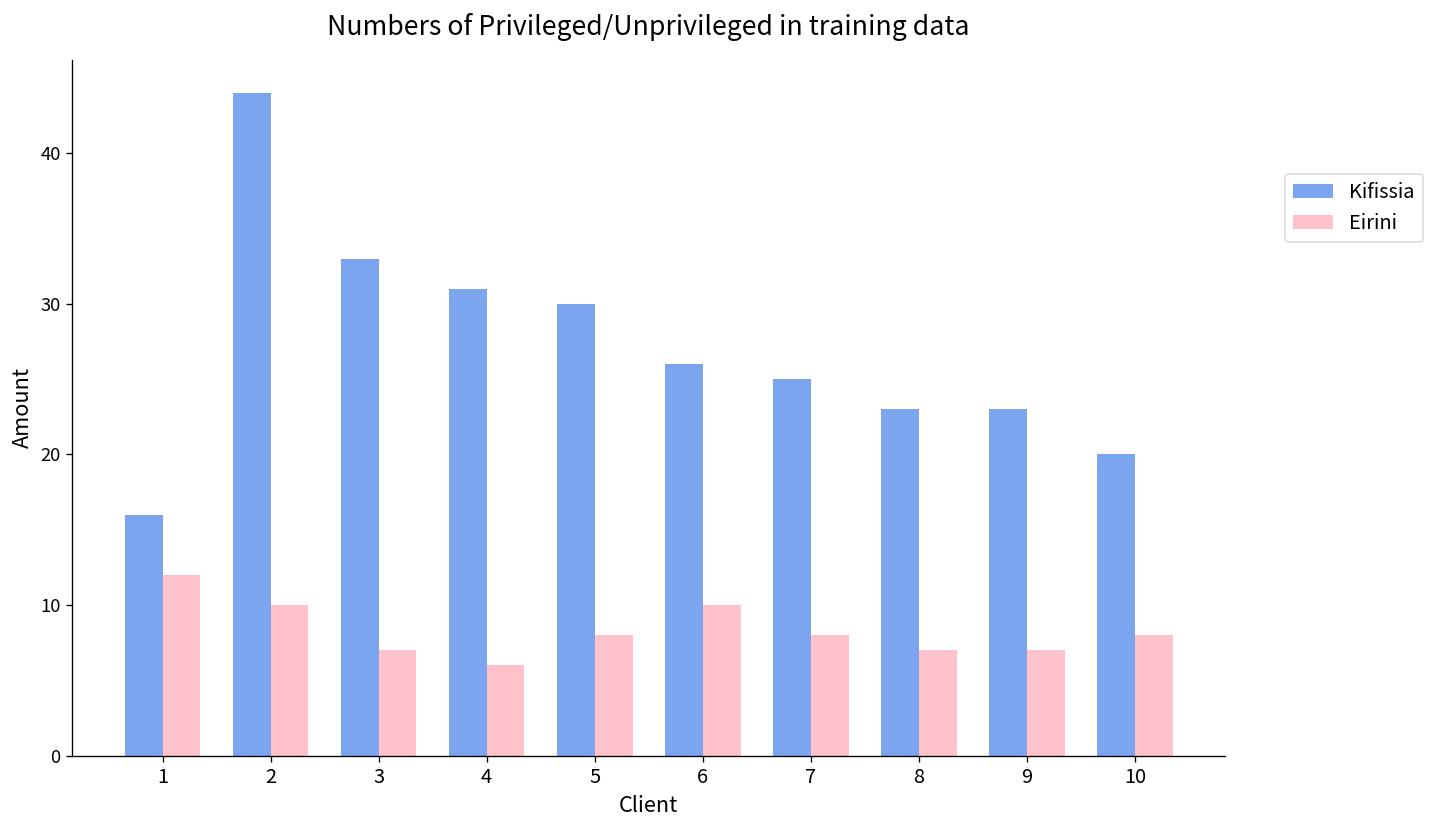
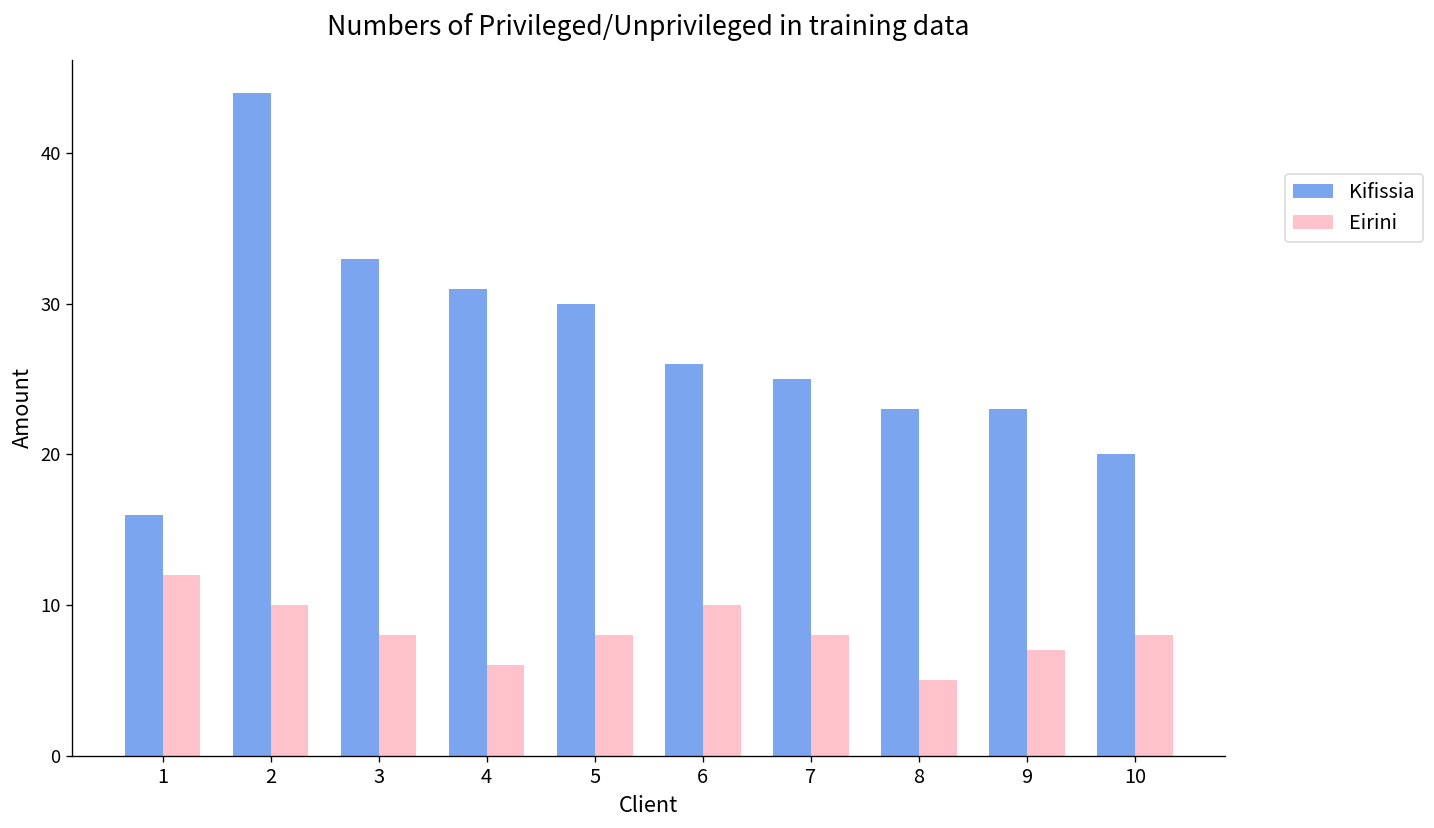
Eirini, 3: 7 -> 8
Eirini, 8: 7 -> 5
